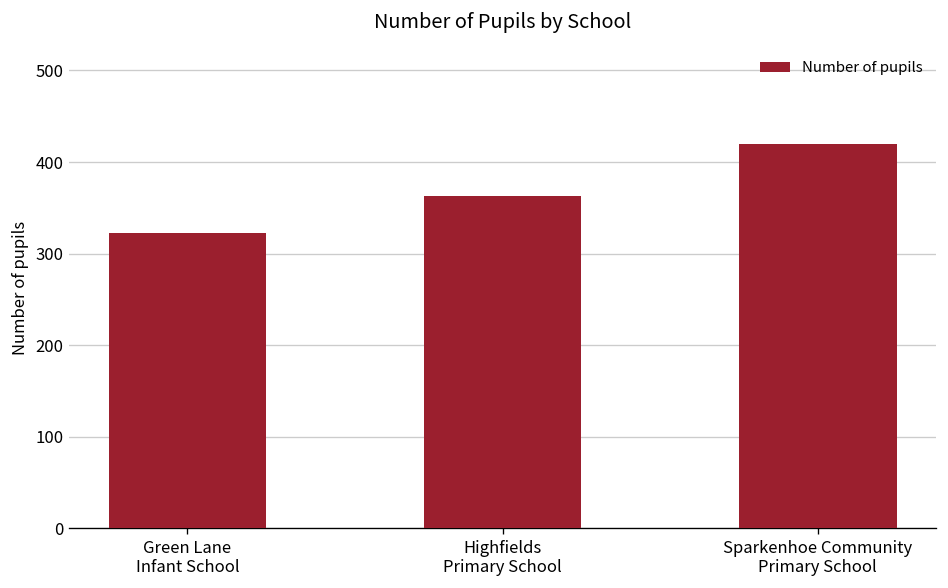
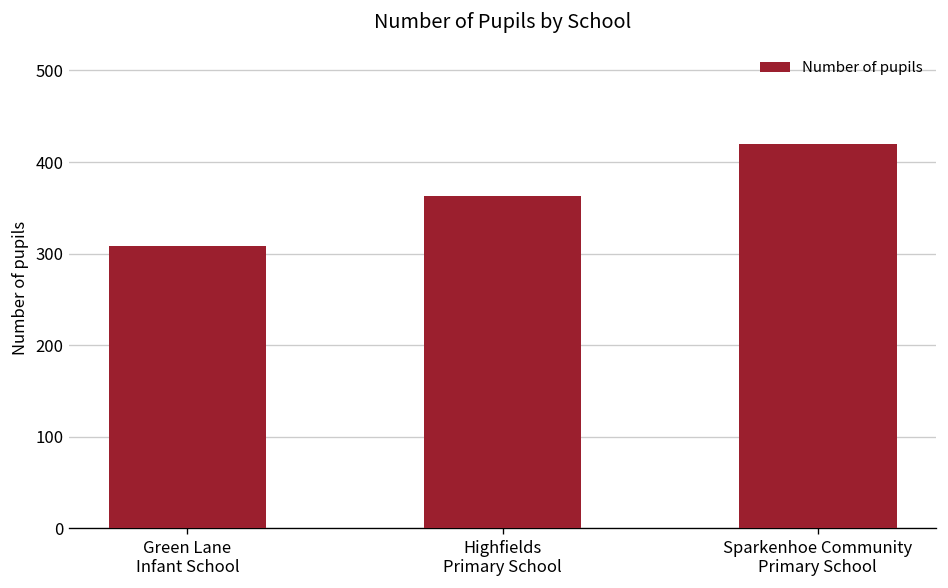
Green Lane Infant School: 320 -> 310
